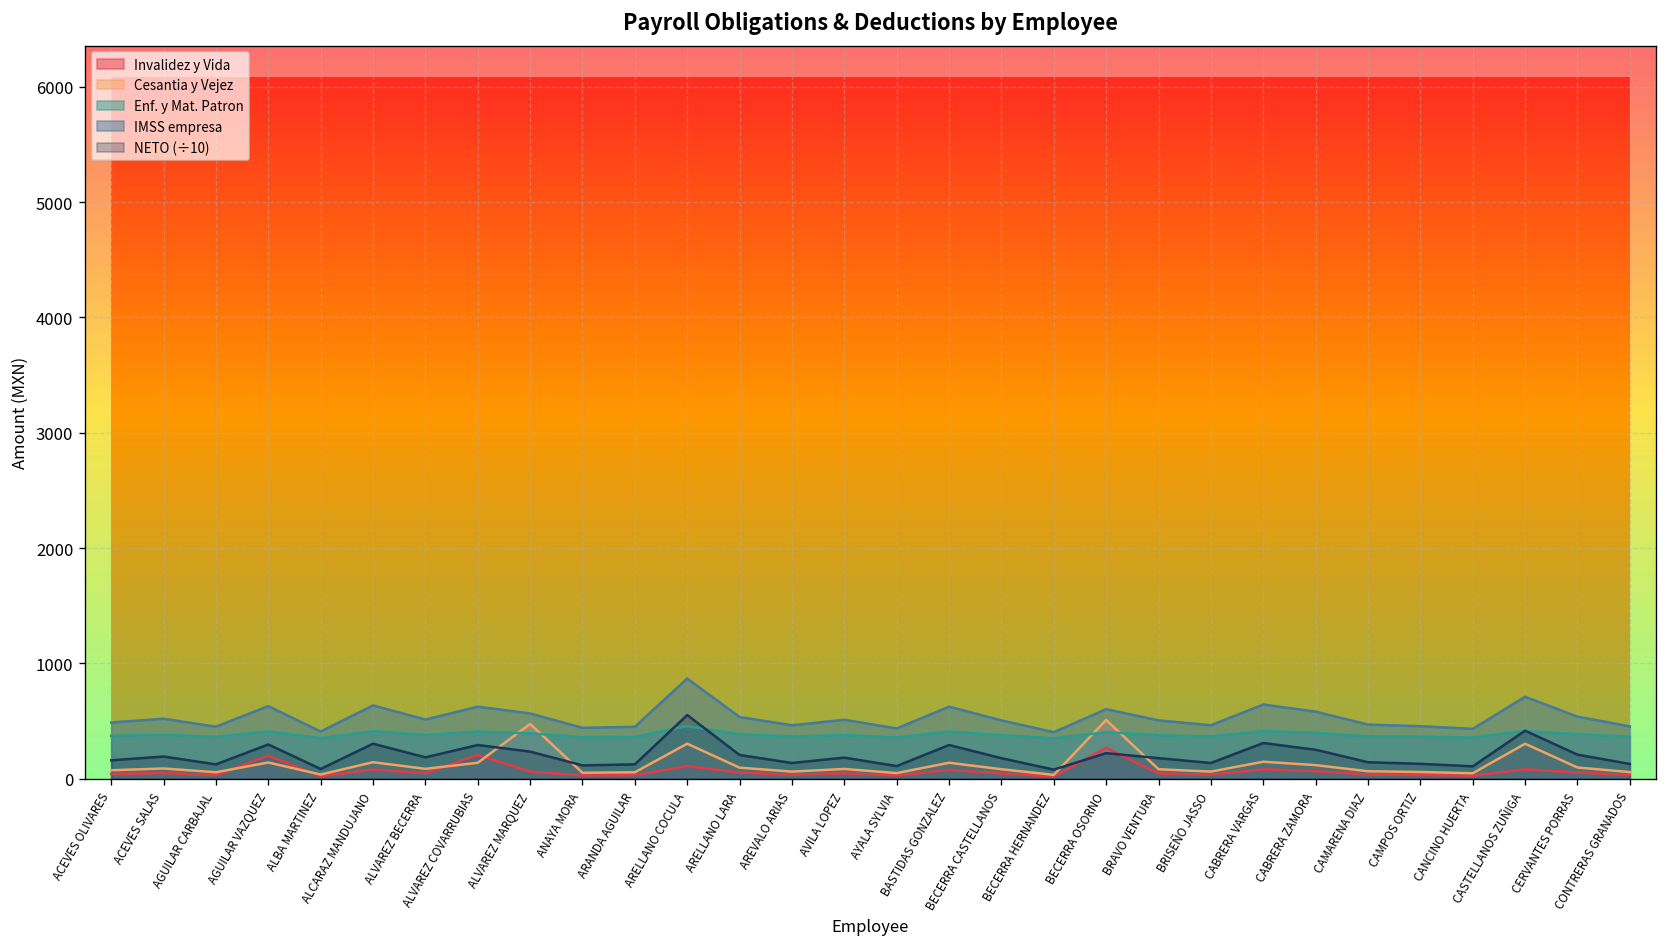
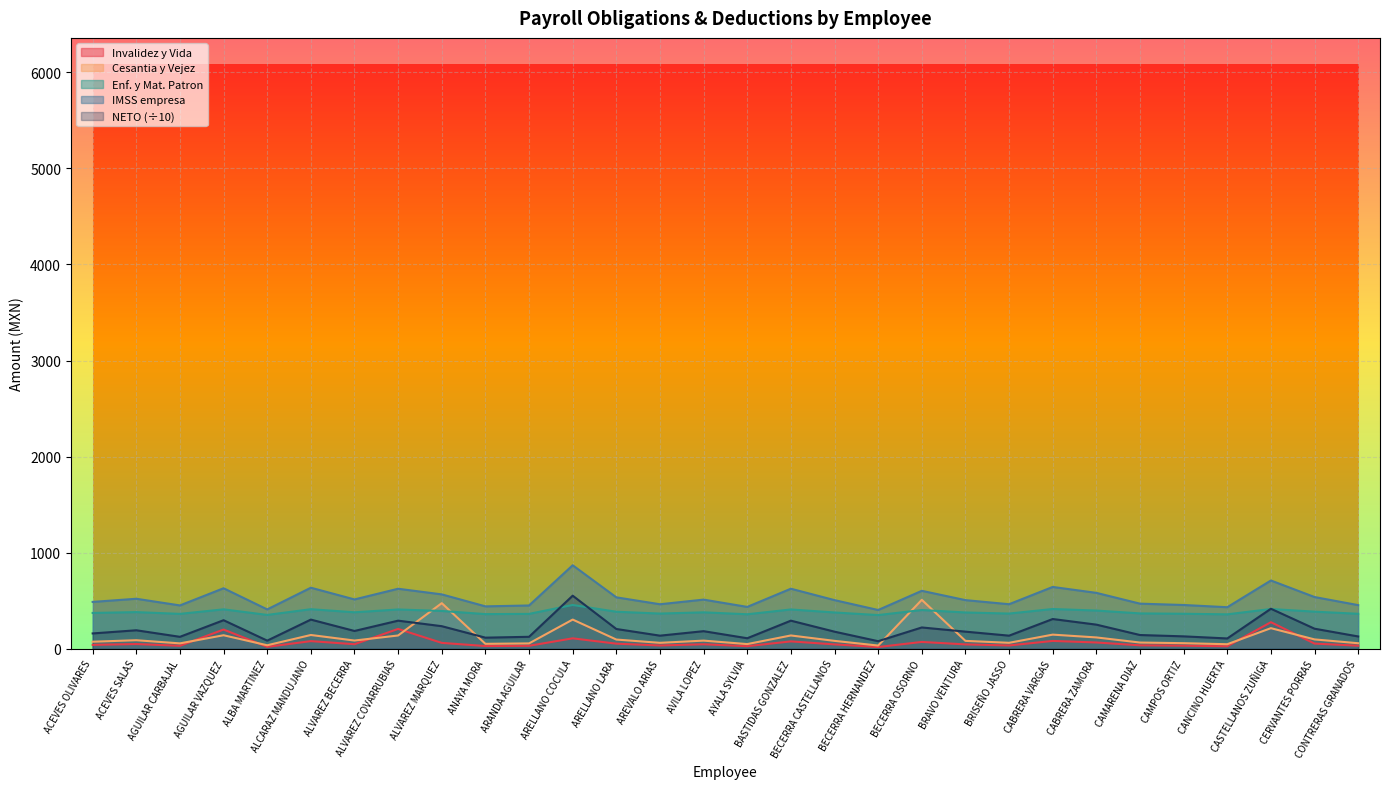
Invalidez y Vida, BECERRA OSORNO: 300 -> 100
Invalidez y Vida, CASTELLANOS ZUÑIGA: 100 -> 300
Cesantia y Vejez, CASTELLANOS ZUÑIGA: 300 -> 200
